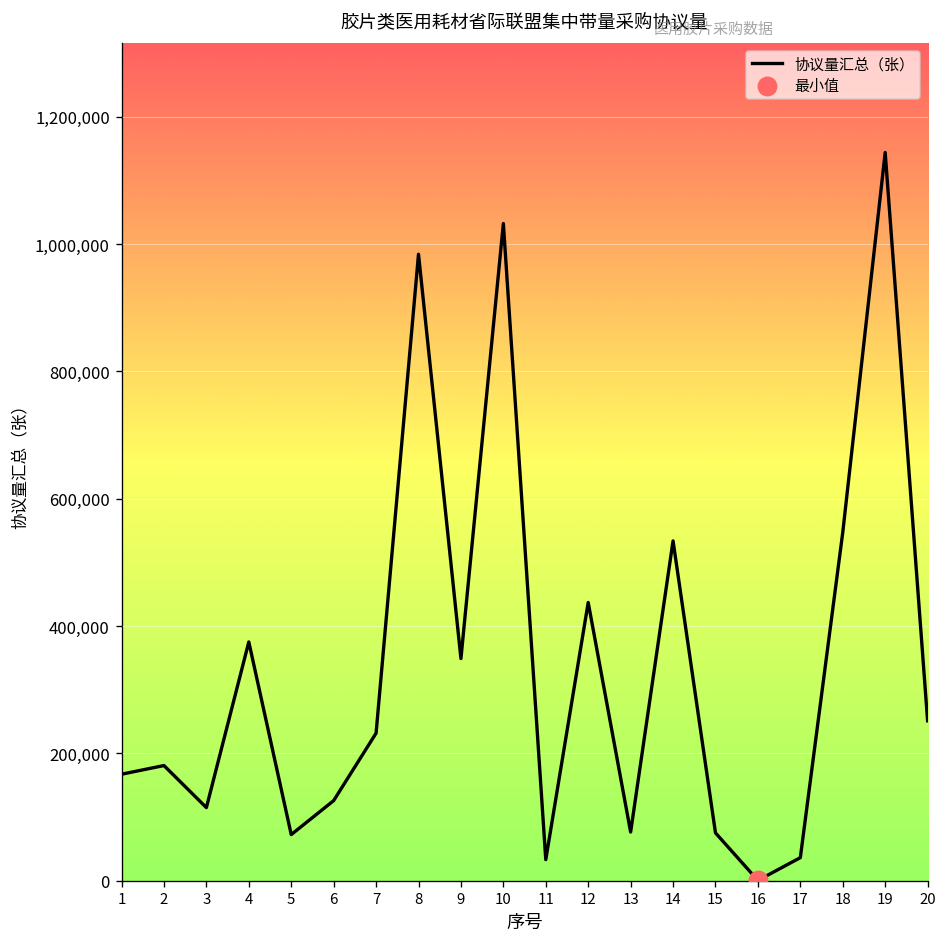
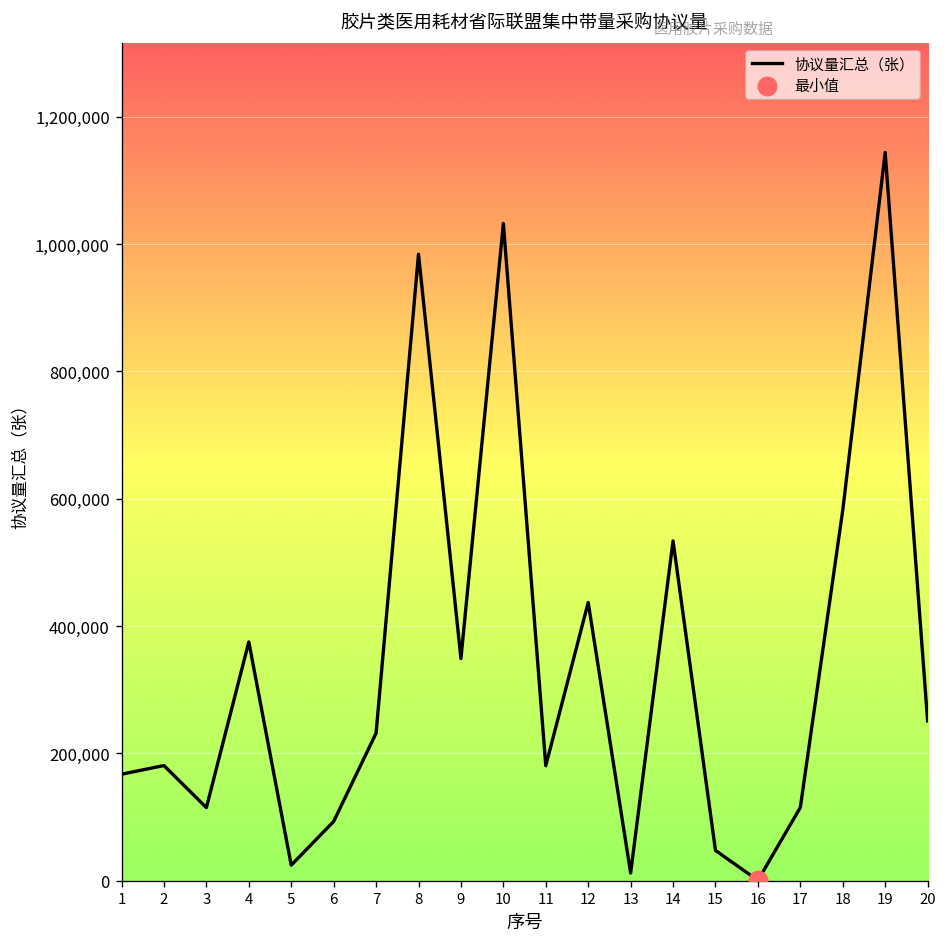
协议量汇总（张）, 5: 70,000 -> 20,000
协议量汇总（张）, 6: 130,000 -> 90,000
协议量汇总（张）, 11: 30,000 -> 180,000
协议量汇总（张）, 13: 80,000 -> 10,000
协议量汇总（张）, 15: 80,000 -> 50,000
协议量汇总（张）, 17: 40,000 -> 110,000
协议量汇总（张）, 18: 550,000 -> 580,000
